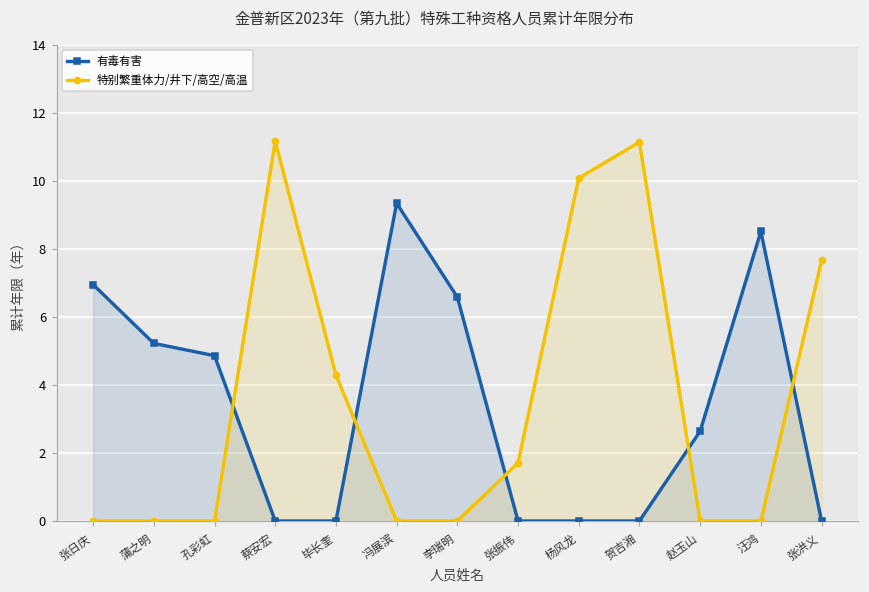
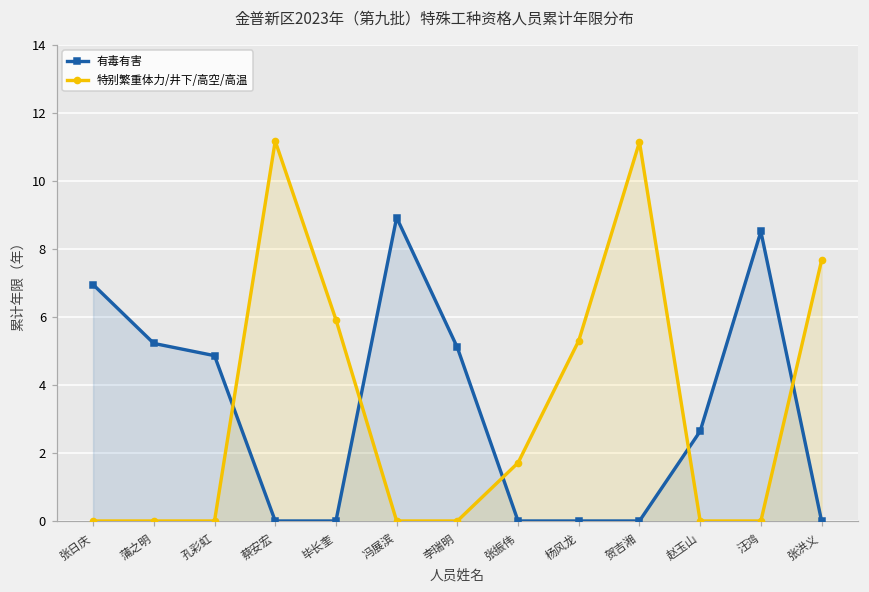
特别繁重体力/井下/高空/高温, 毕长奎: 4.3 -> 5.9
有毒有害, 冯展滨: 9.3 -> 8.9
有毒有害, 李瑞明: 6.6 -> 5.1
特别繁重体力/井下/高空/高温, 杨风龙: 10.1 -> 5.3
